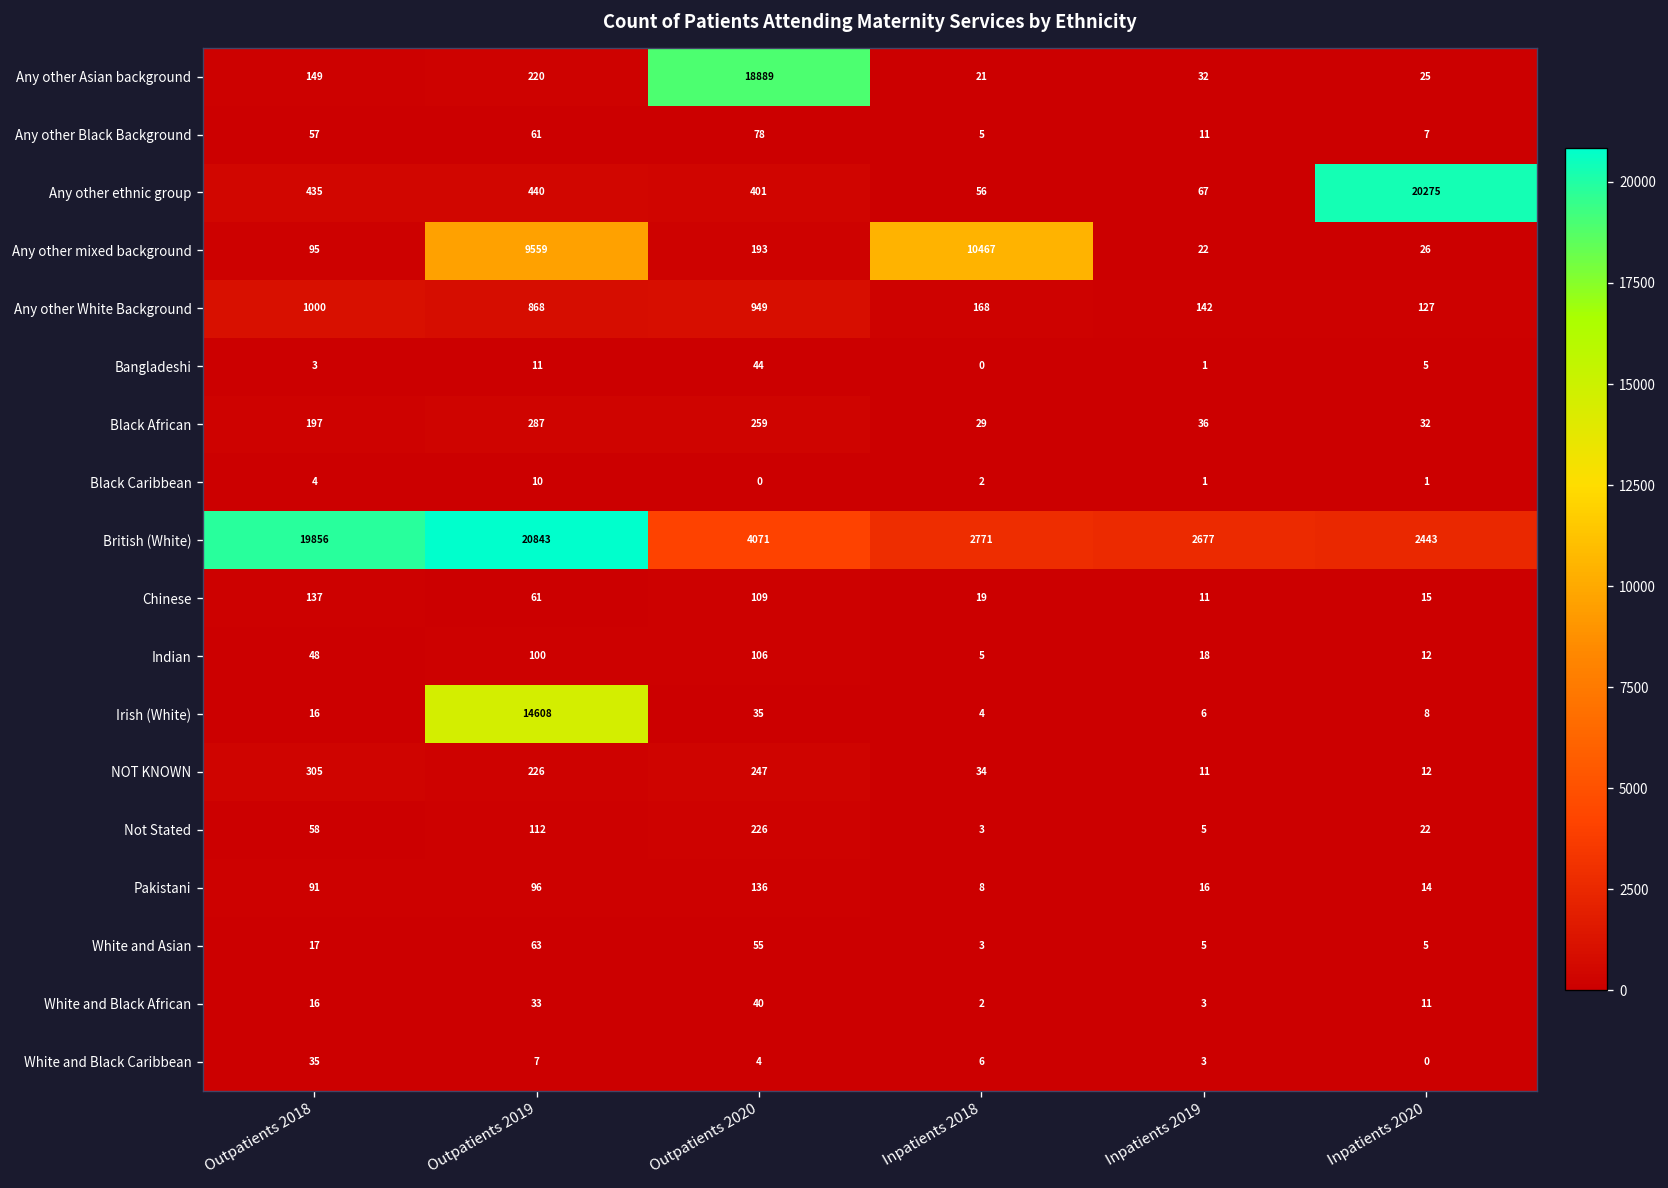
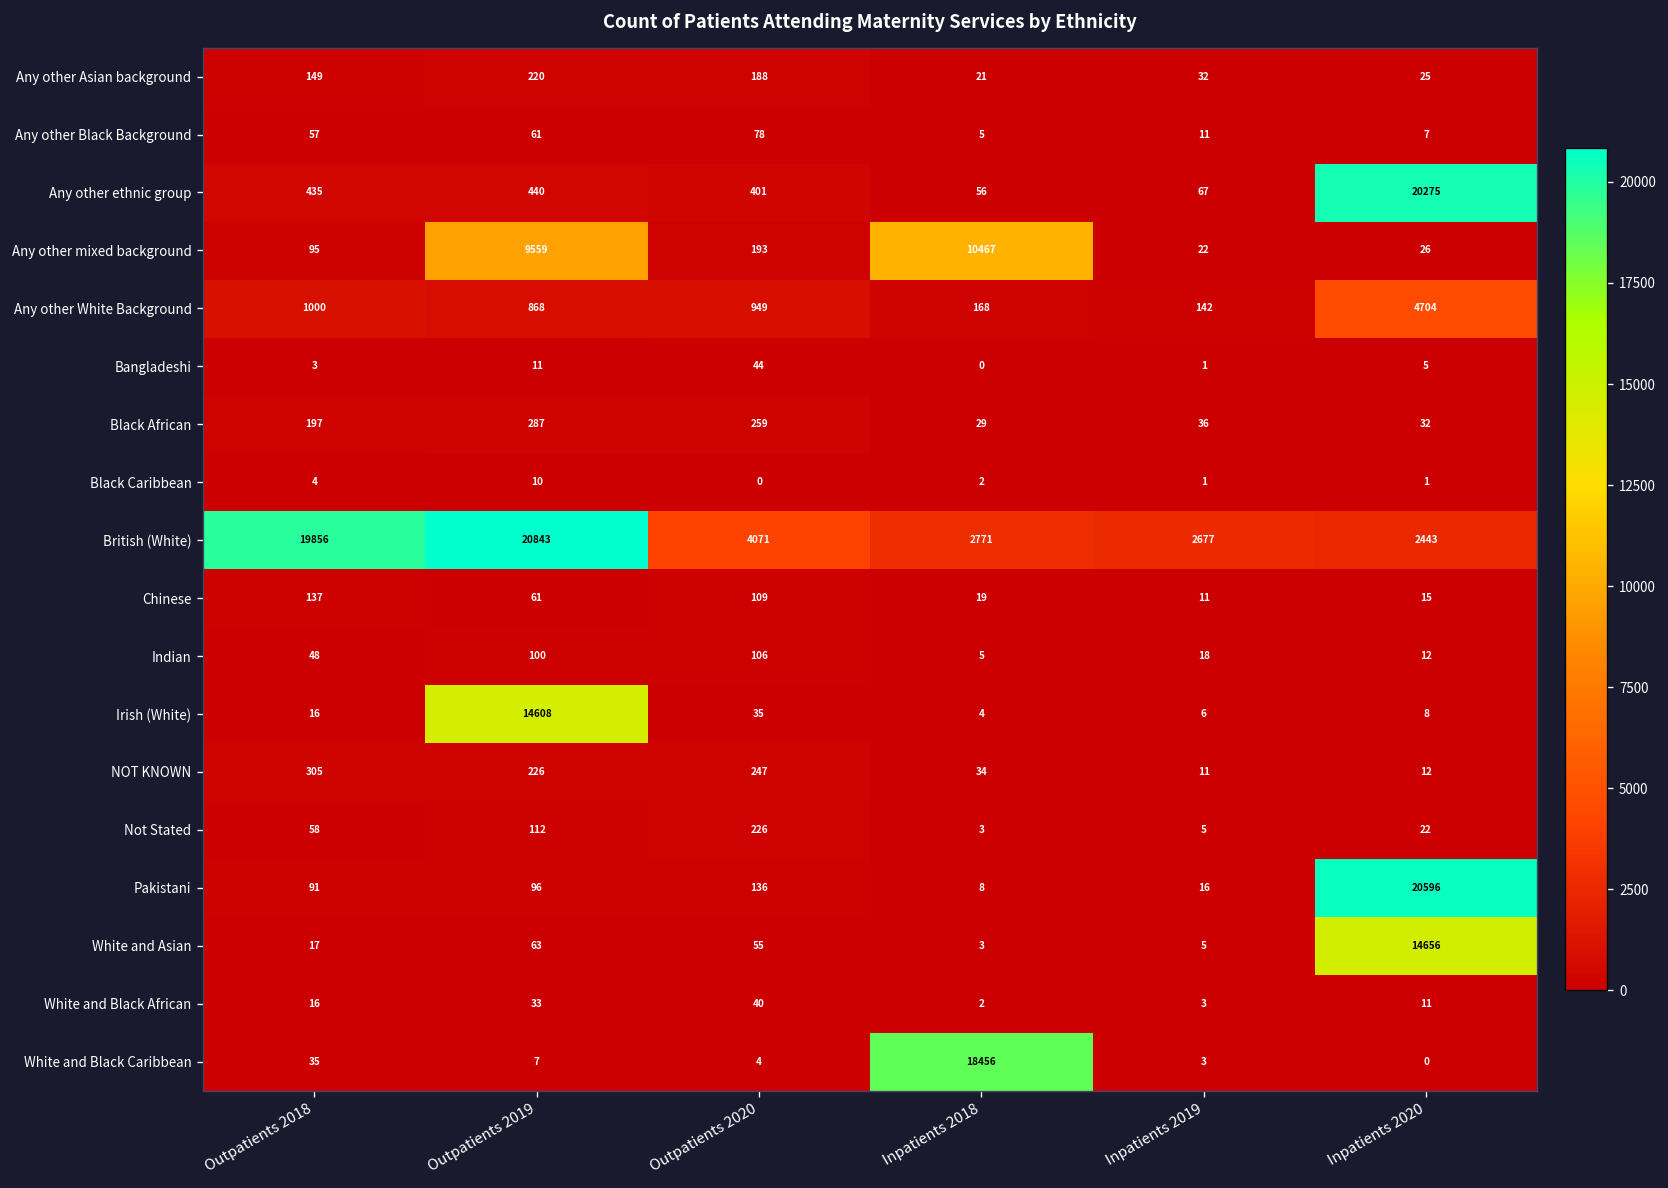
Any other Asian background, Outpatients 2020: 18889 -> 188
Any other White Background, Inpatients 2020: 127 -> 4704
Pakistani, Inpatients 2020: 14 -> 20596
White and Asian, Inpatients 2020: 5 -> 14656
White and Black Caribbean, Inpatients 2018: 6 -> 18456
